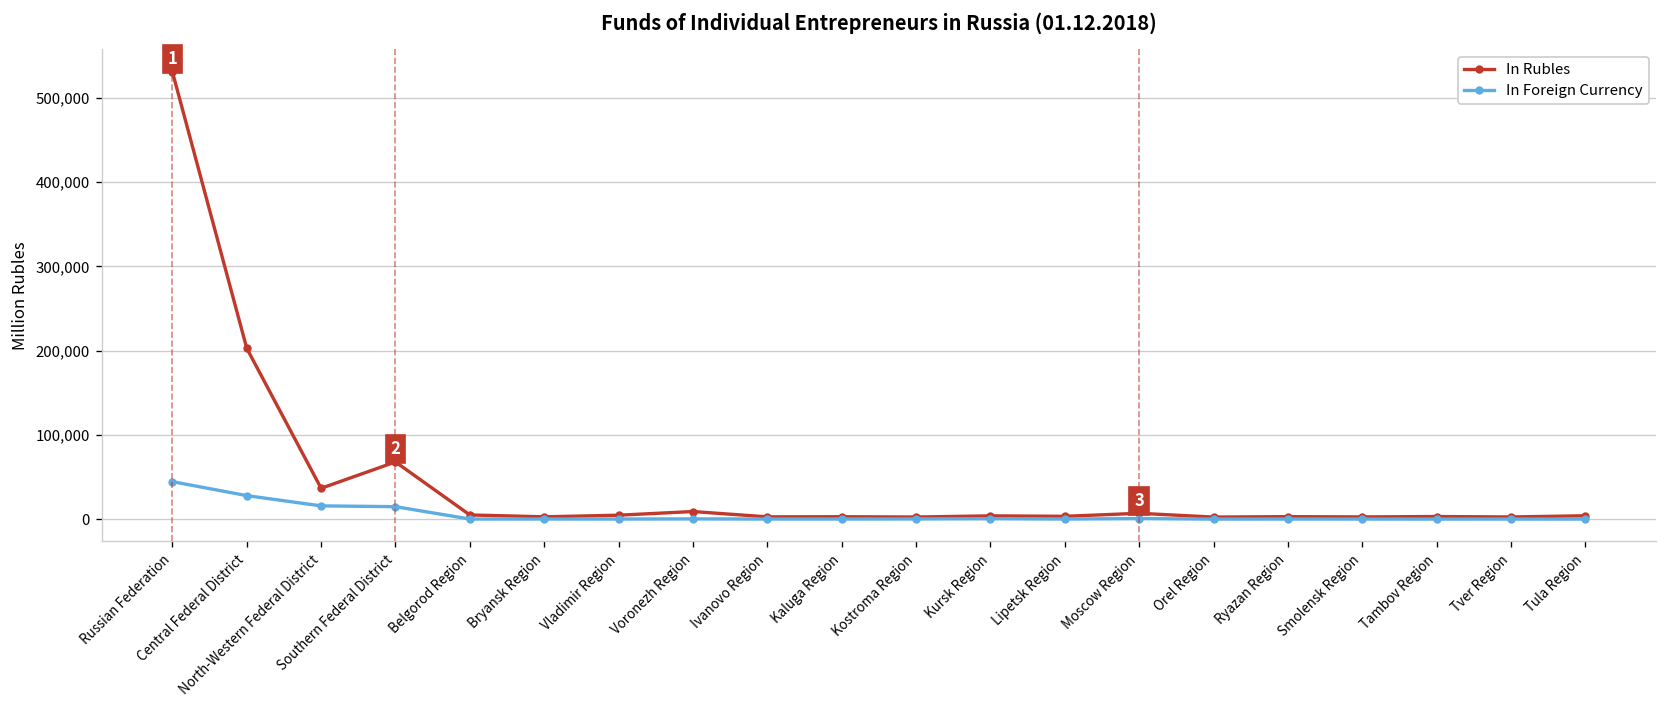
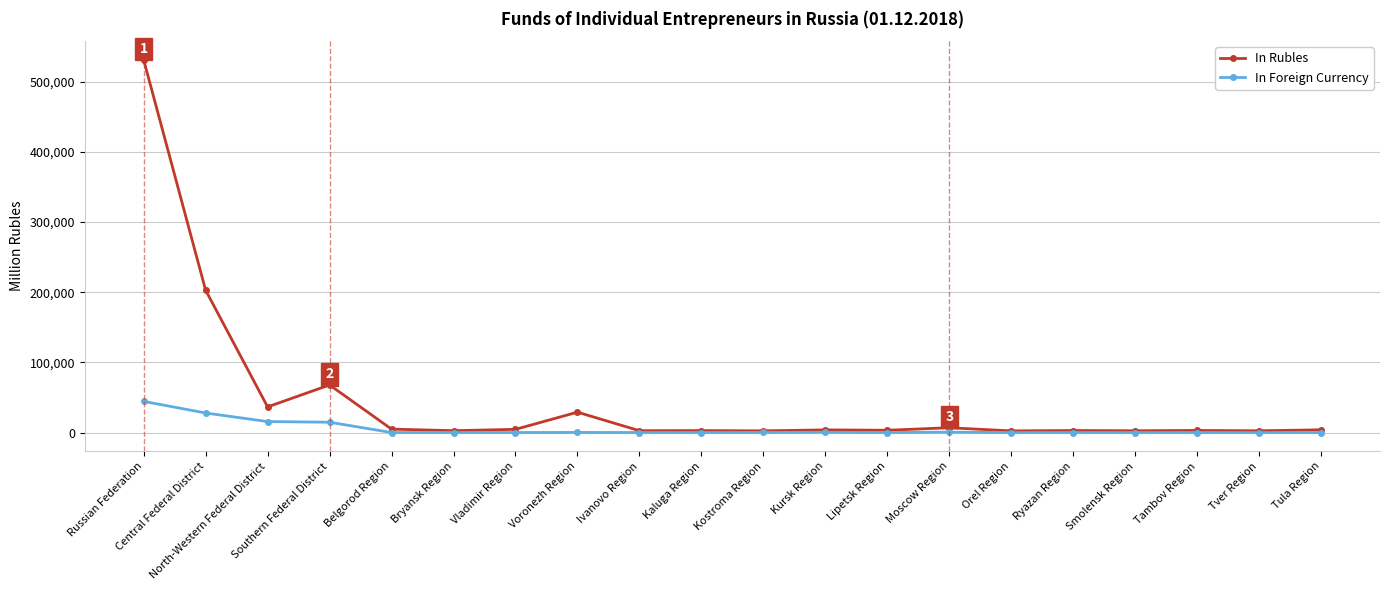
In Rubles, Voronezh Region: 10,000 -> 30,000
